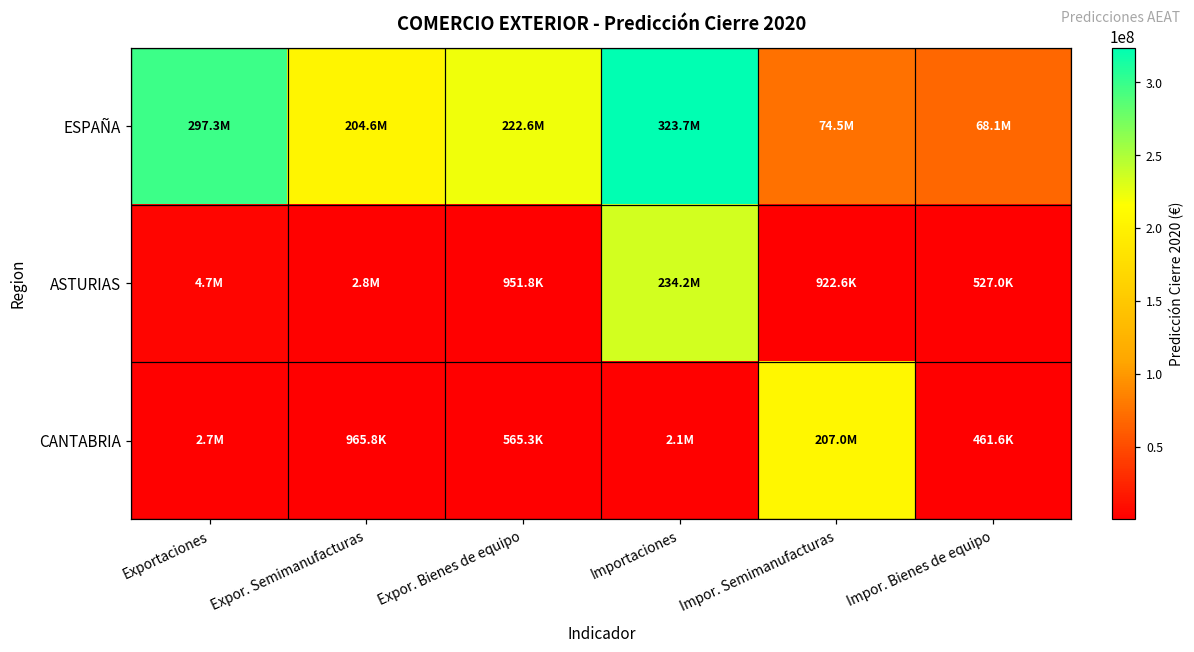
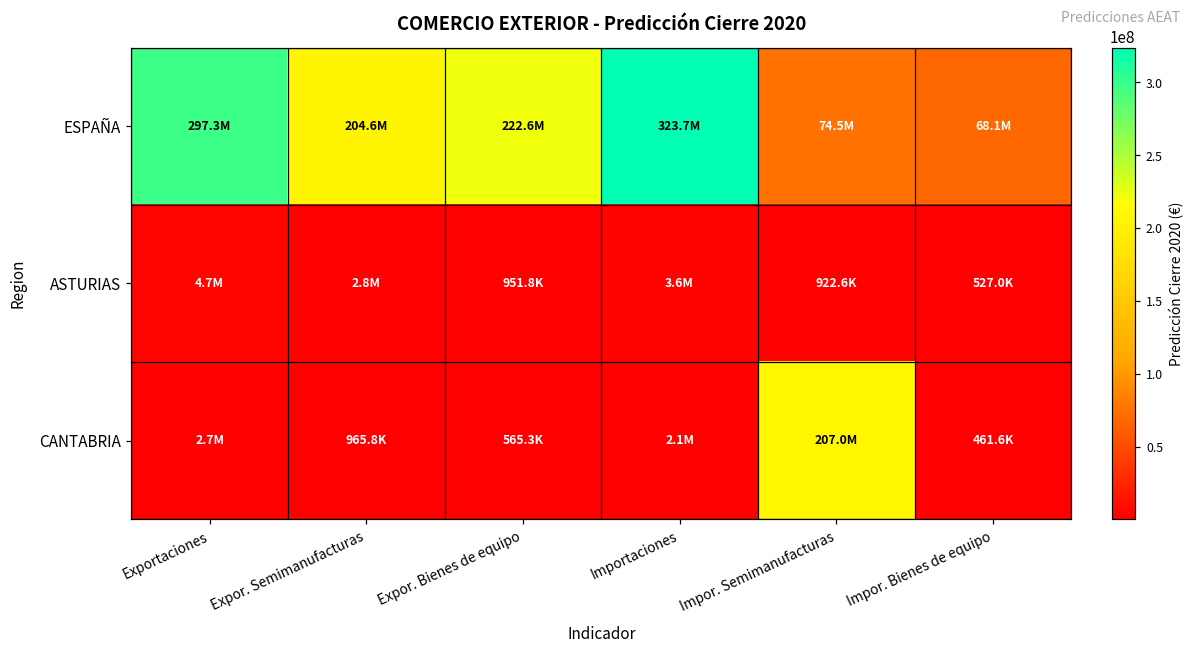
ASTURIAS, Importaciones: 234.2M -> 3.6M
